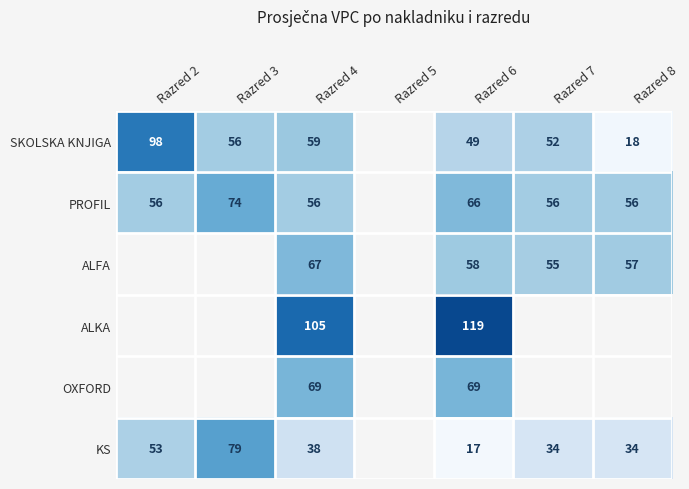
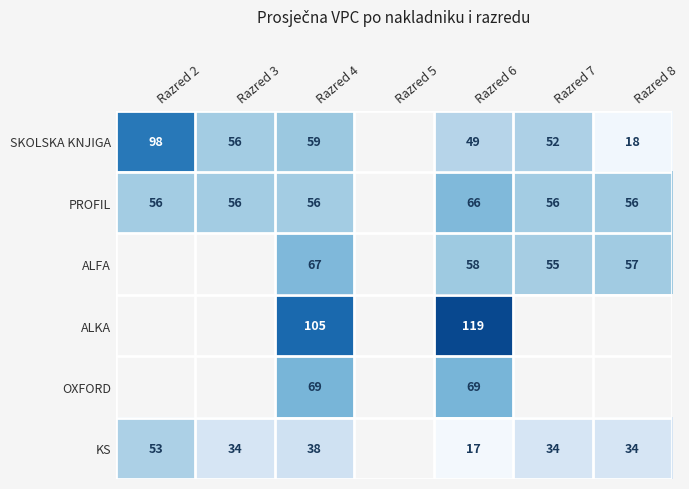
PROFIL, Razred 3: 74 -> 56
KS, Razred 3: 79 -> 34
